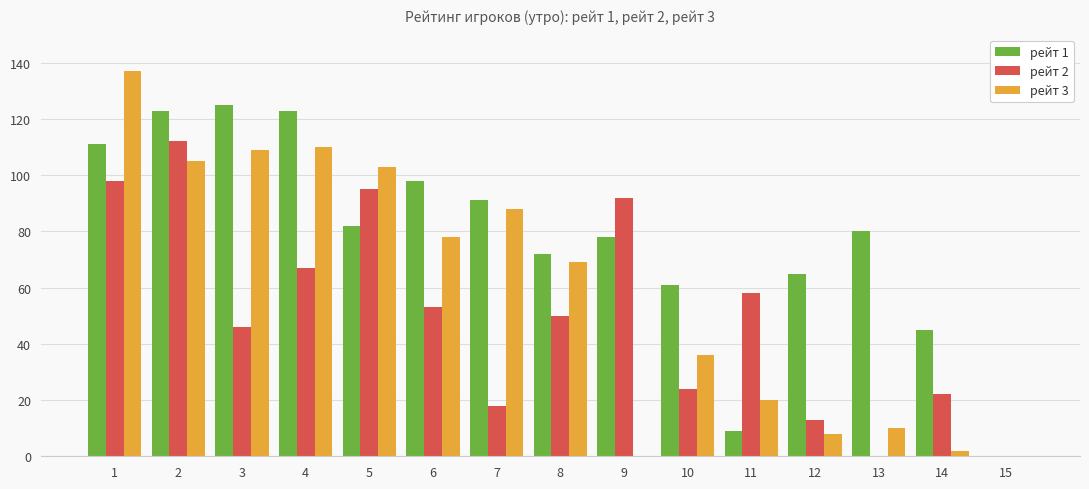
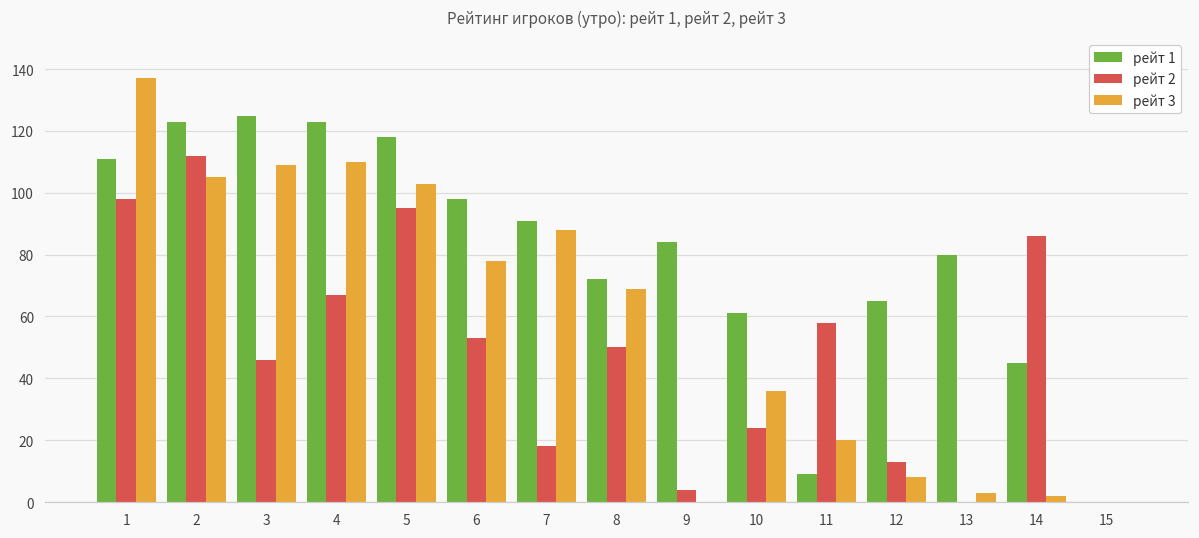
рейт 1, 5: 82 -> 118
рейт 1, 9: 78 -> 84
рейт 2, 9: 92 -> 4
рейт 3, 13: 10 -> 3
рейт 2, 14: 22 -> 86
